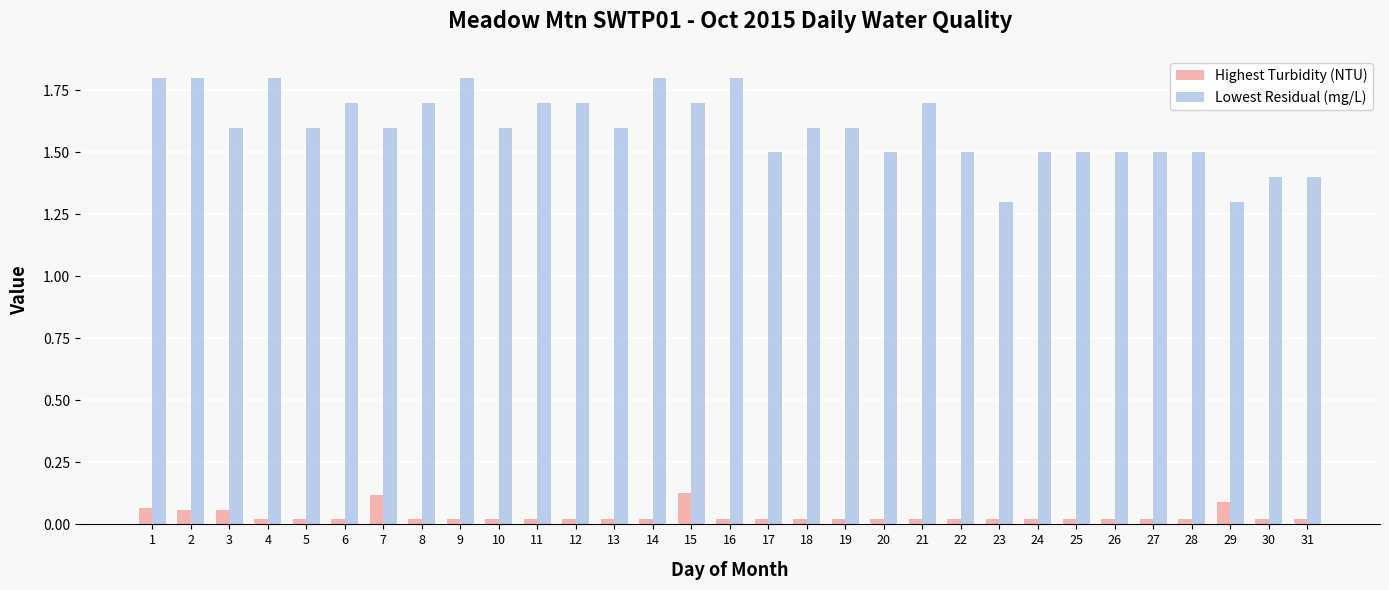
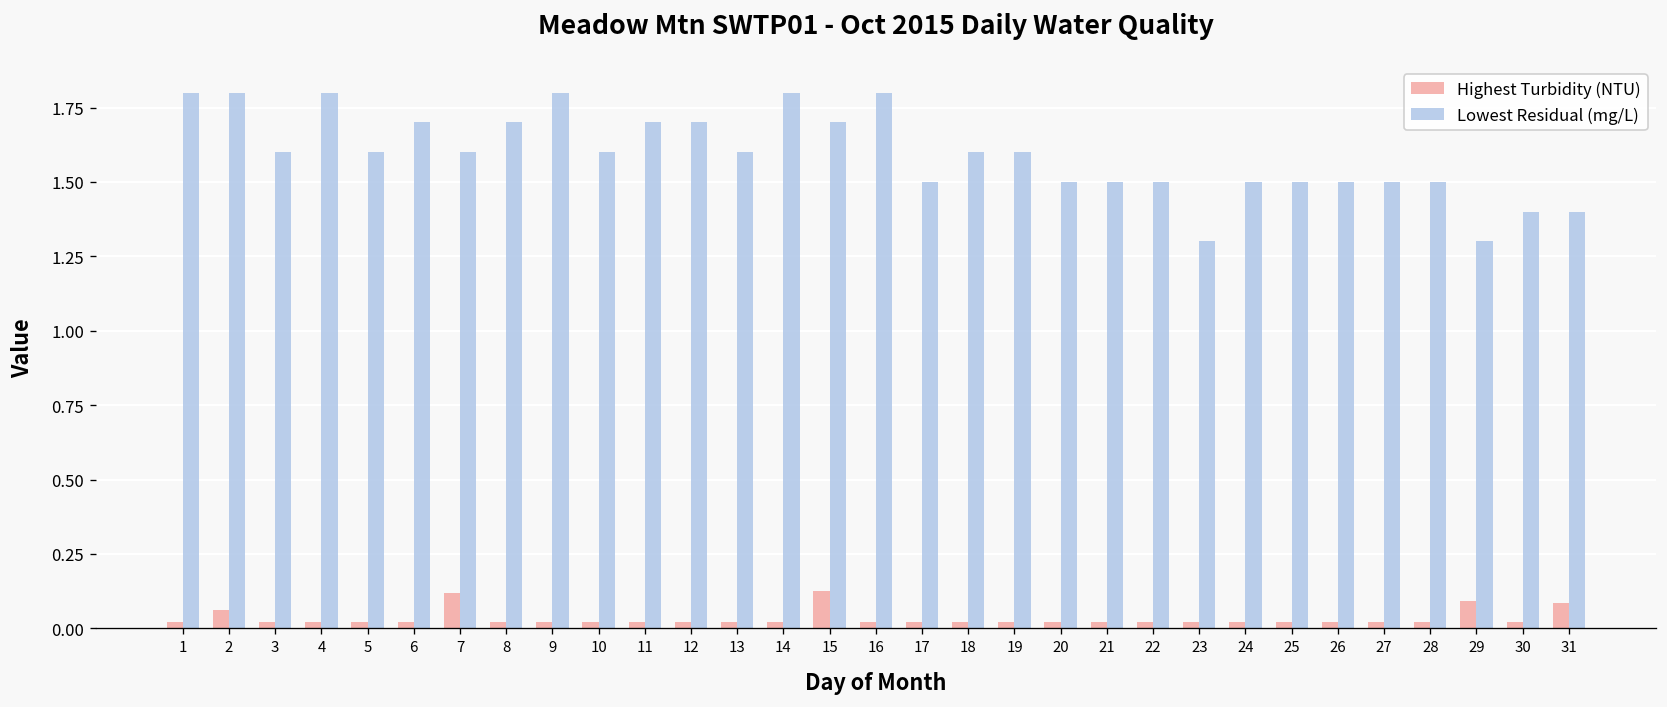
Highest Turbidity (NTU), 1: 0.07 -> 0.02
Highest Turbidity (NTU), 3: 0.06 -> 0.02
Lowest Residual (mg/L), 21: 1.7 -> 1.5
Highest Turbidity (NTU), 31: 0.02 -> 0.09
